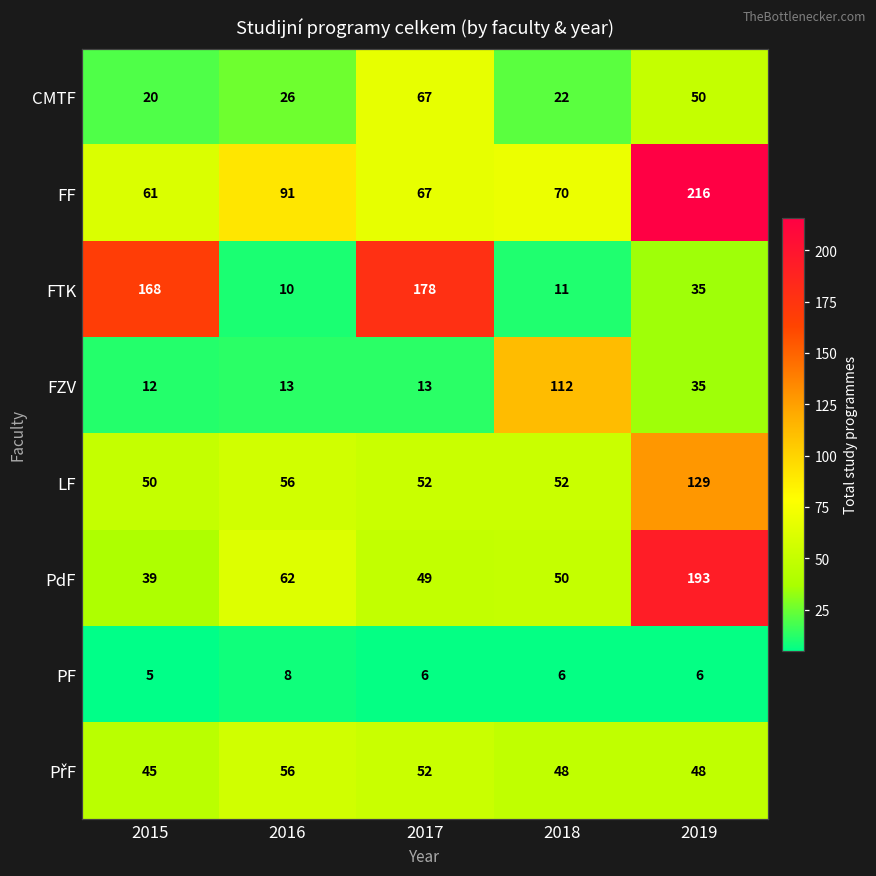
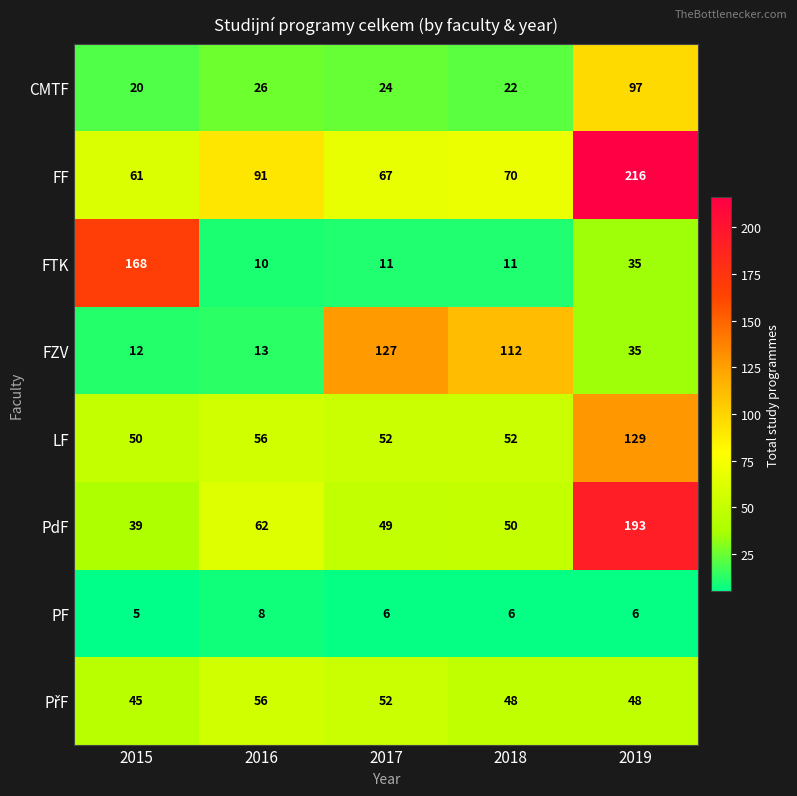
CMTF, 2017: 67 -> 24
CMTF, 2019: 50 -> 97
FTK, 2017: 178 -> 11
FZV, 2017: 13 -> 127
